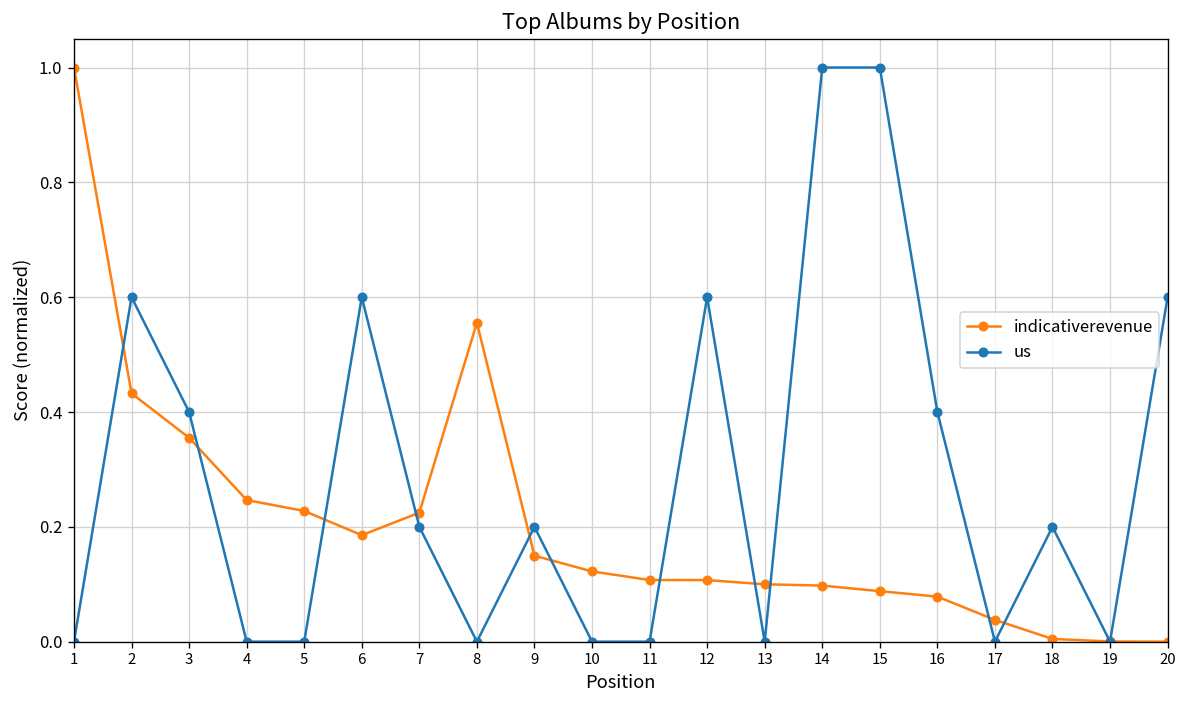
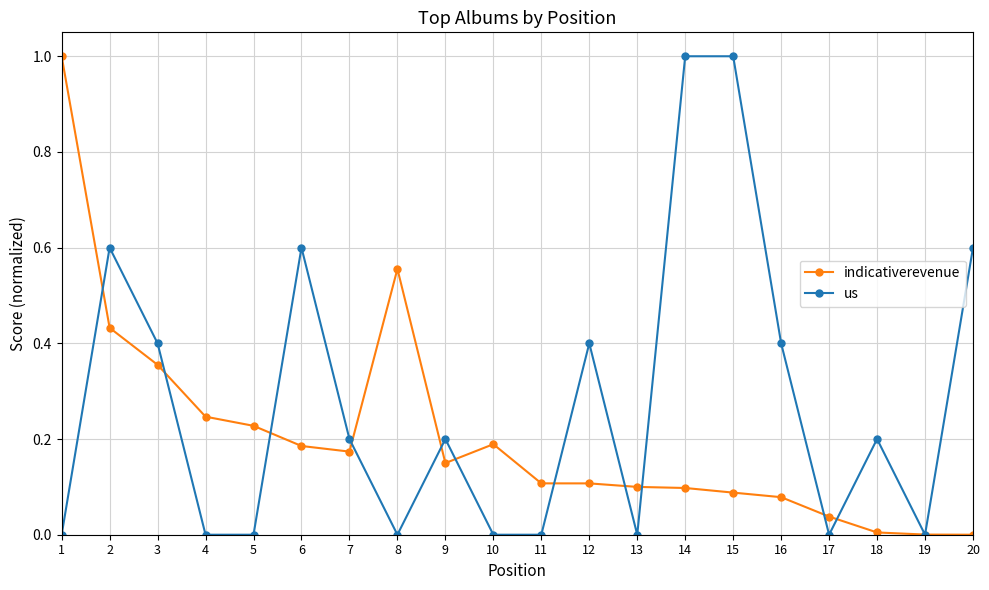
indicativerevenue, 7: 0.22 -> 0.17
indicativerevenue, 10: 0.12 -> 0.19
us, 12: 0.60 -> 0.40
